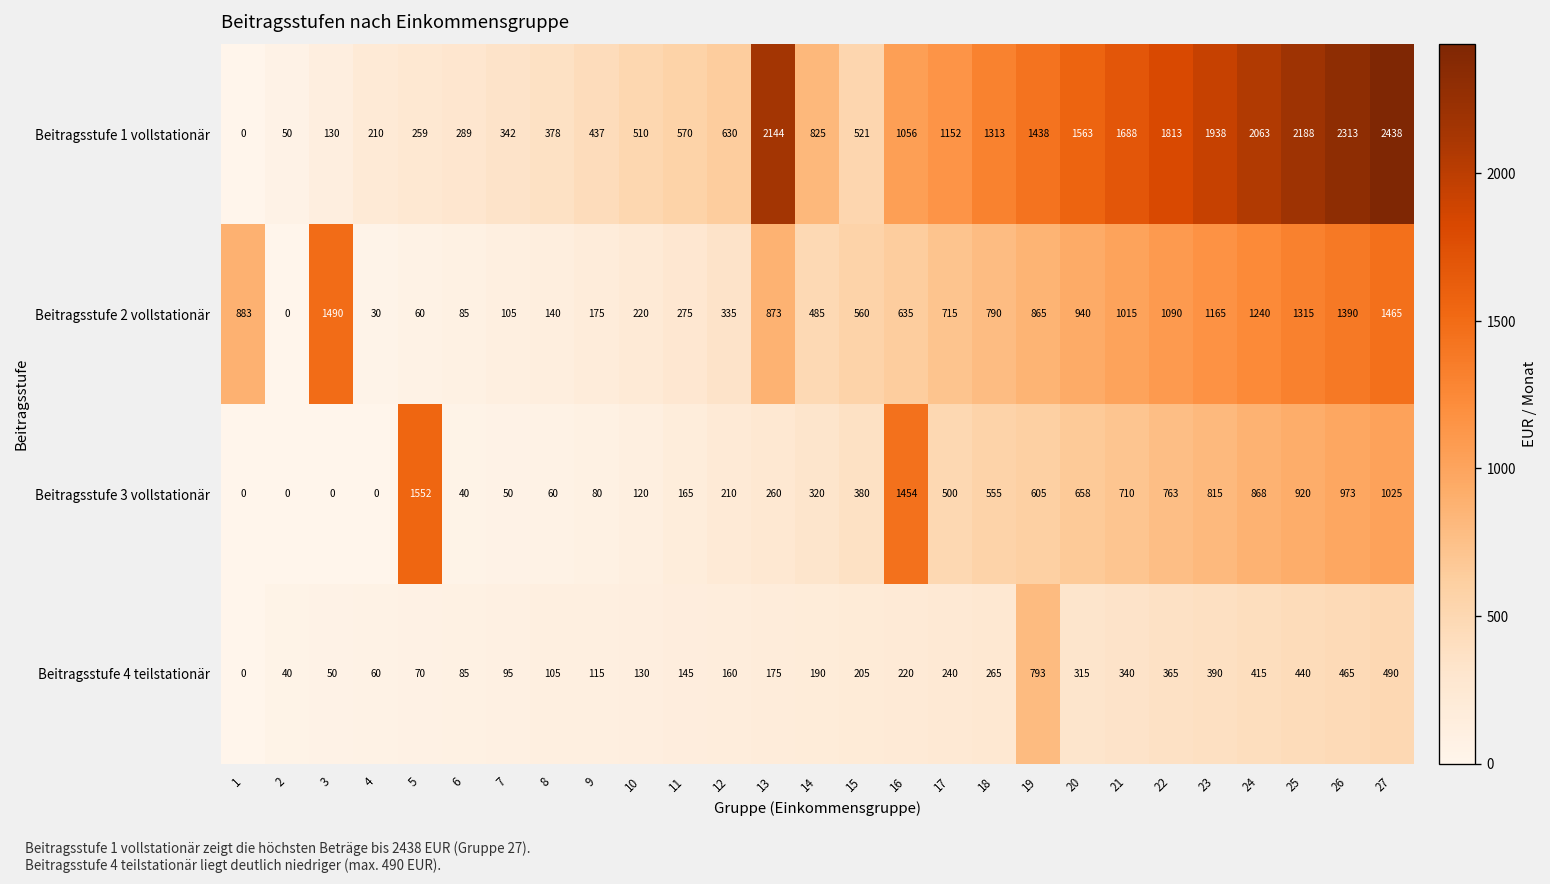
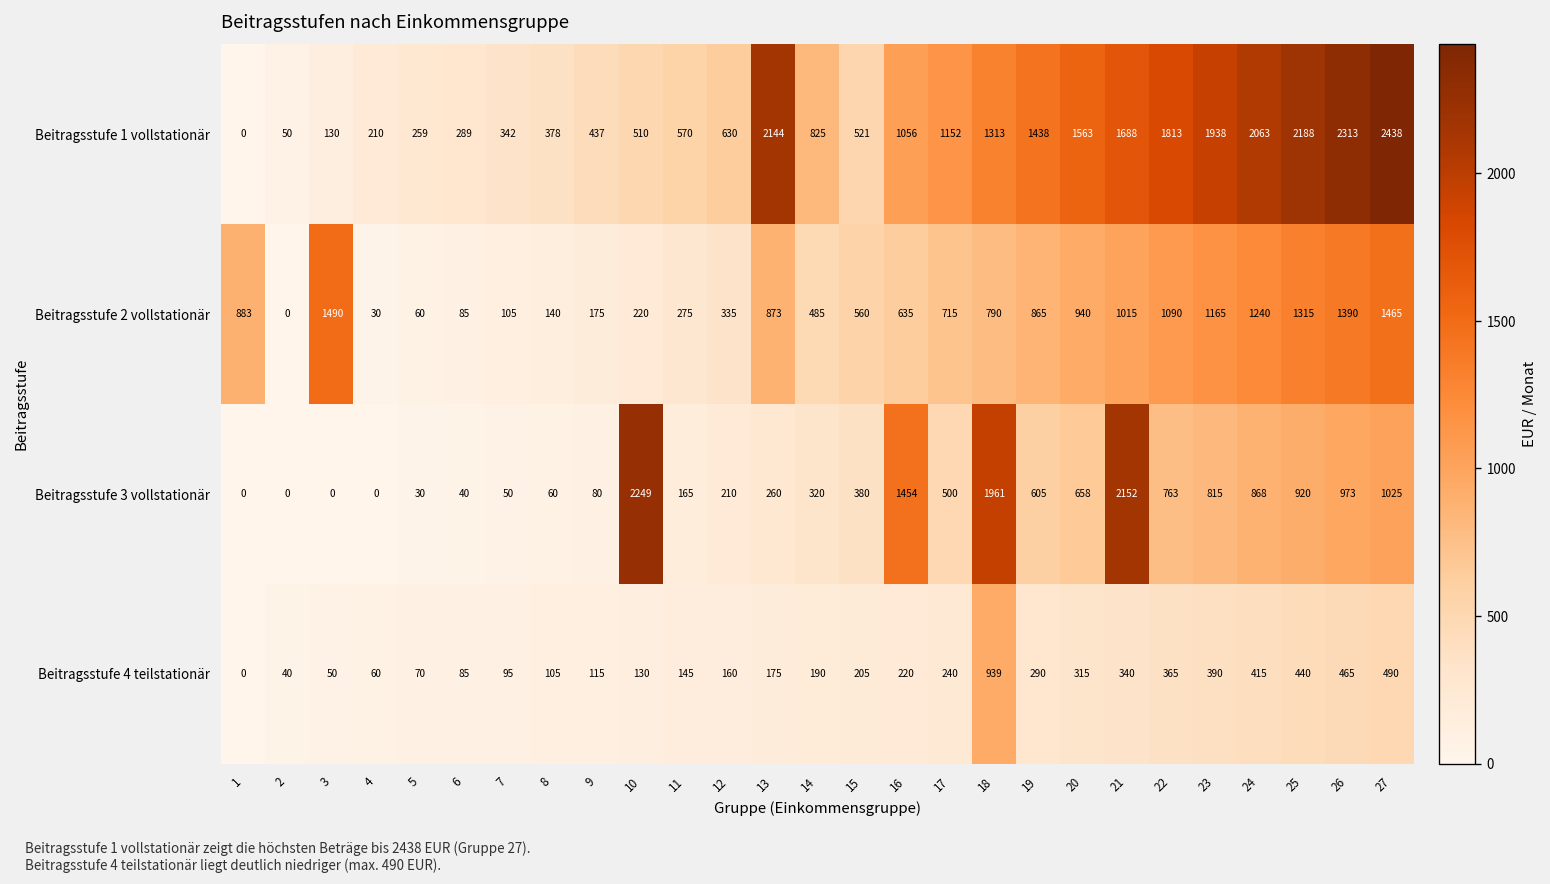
Beitragsstufe 3 vollstationär, 5: 1552 -> 30
Beitragsstufe 3 vollstationär, 10: 120 -> 2249
Beitragsstufe 3 vollstationär, 18: 555 -> 1961
Beitragsstufe 3 vollstationär, 21: 710 -> 2152
Beitragsstufe 4 teilstationär, 18: 265 -> 939
Beitragsstufe 4 teilstationär, 19: 793 -> 290
